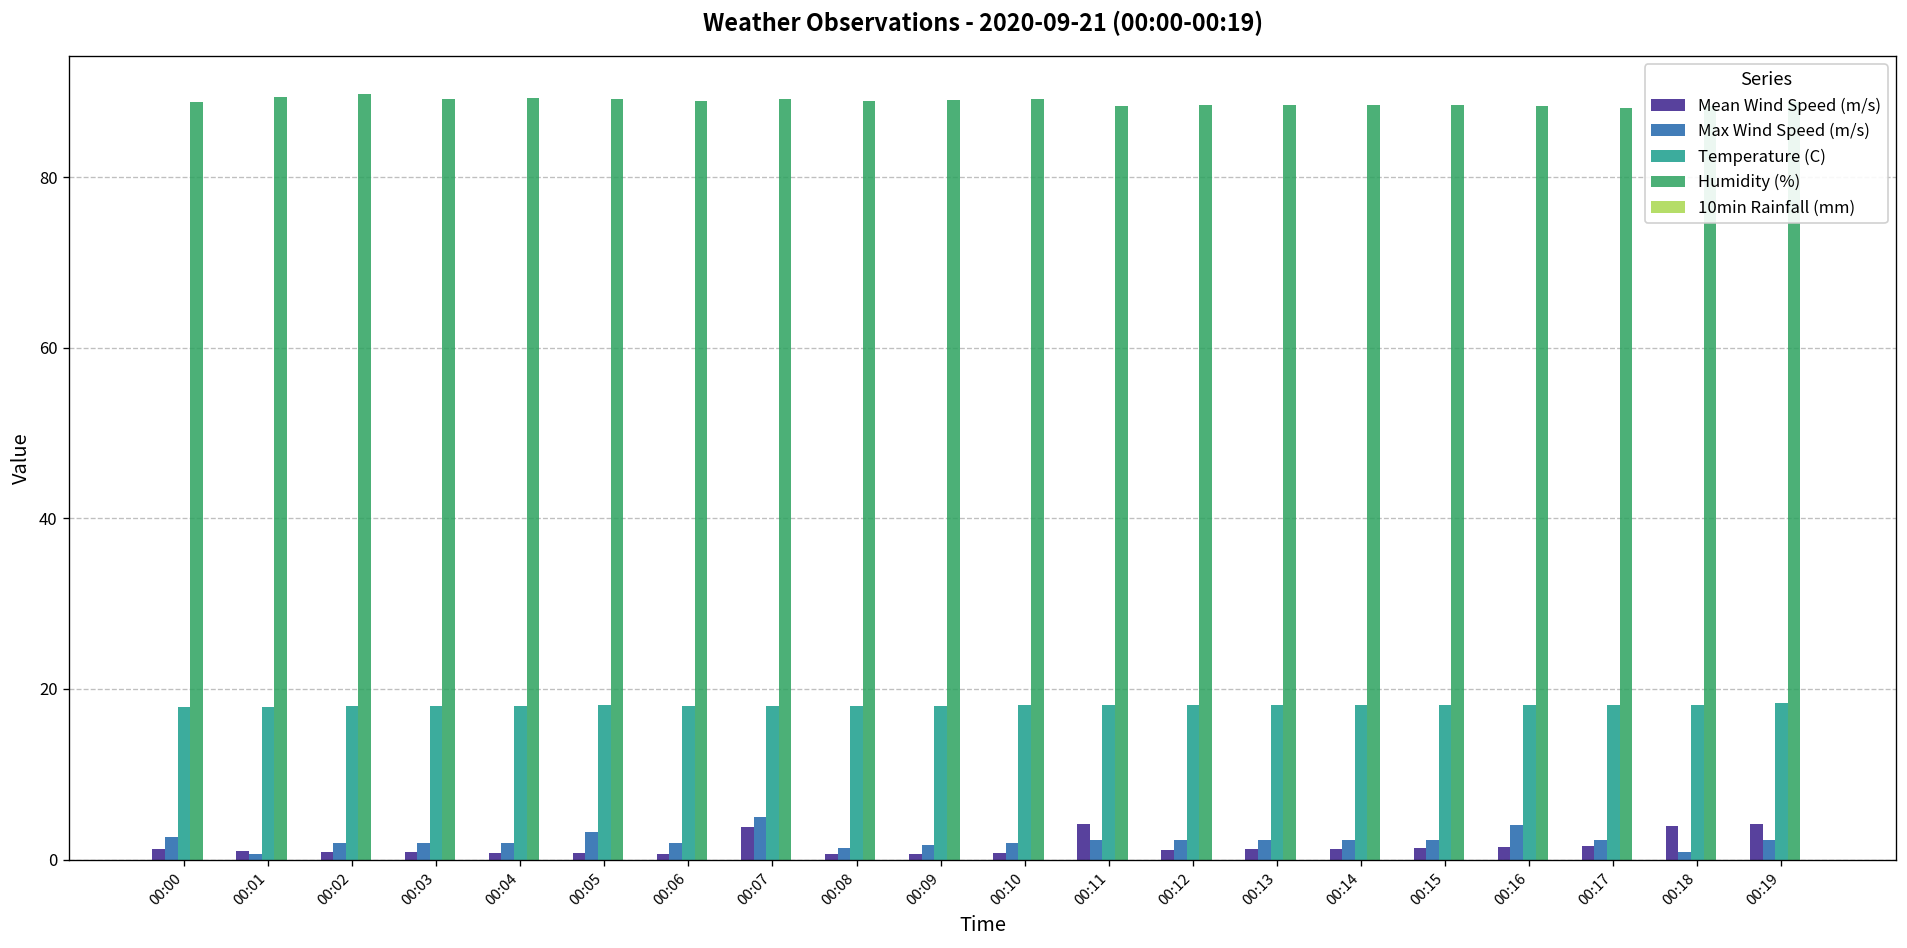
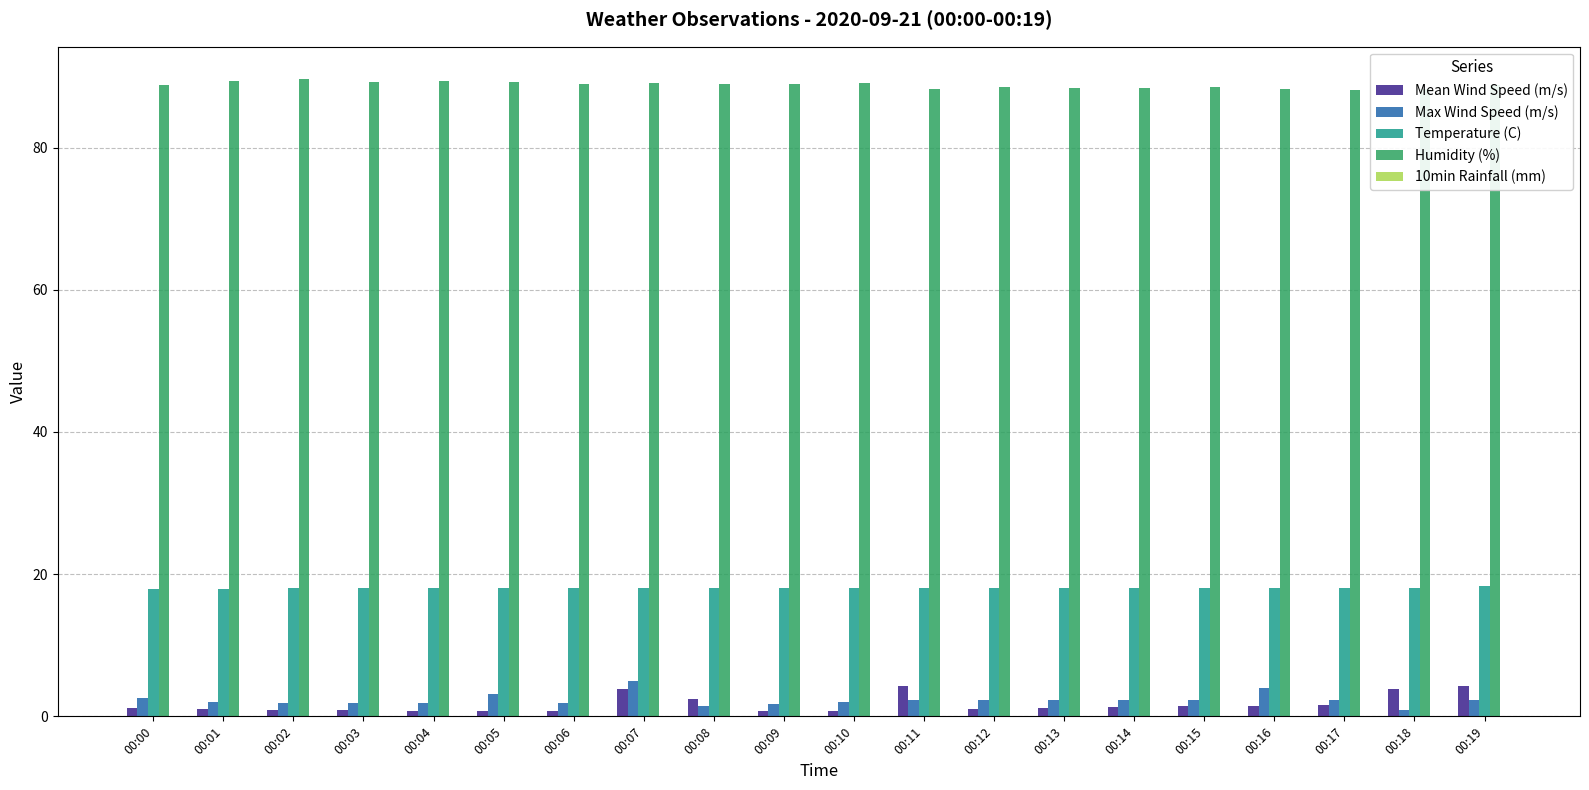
Max Wind Speed (m/s), 00:01: 1 -> 2
Mean Wind Speed (m/s), 00:08: 1 -> 2
